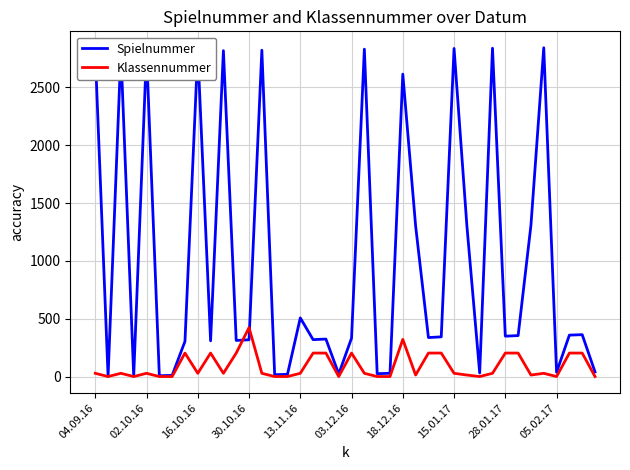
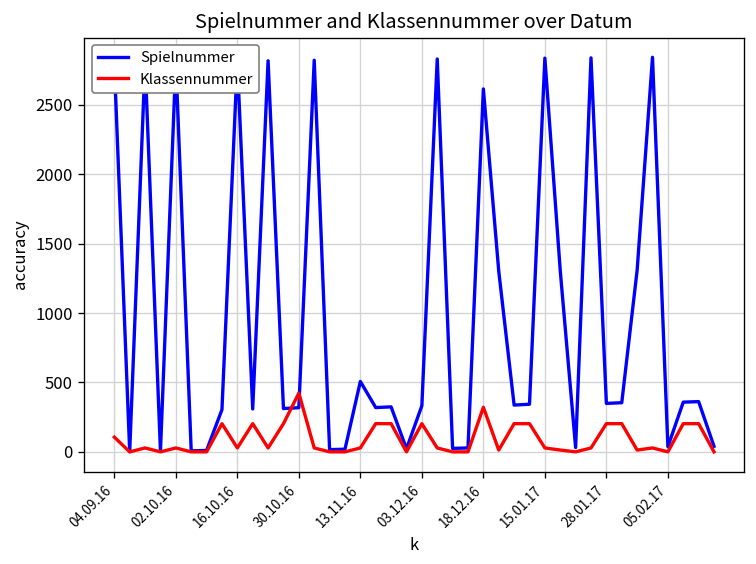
Klassennummer, 04.09.16: 30 -> 110
